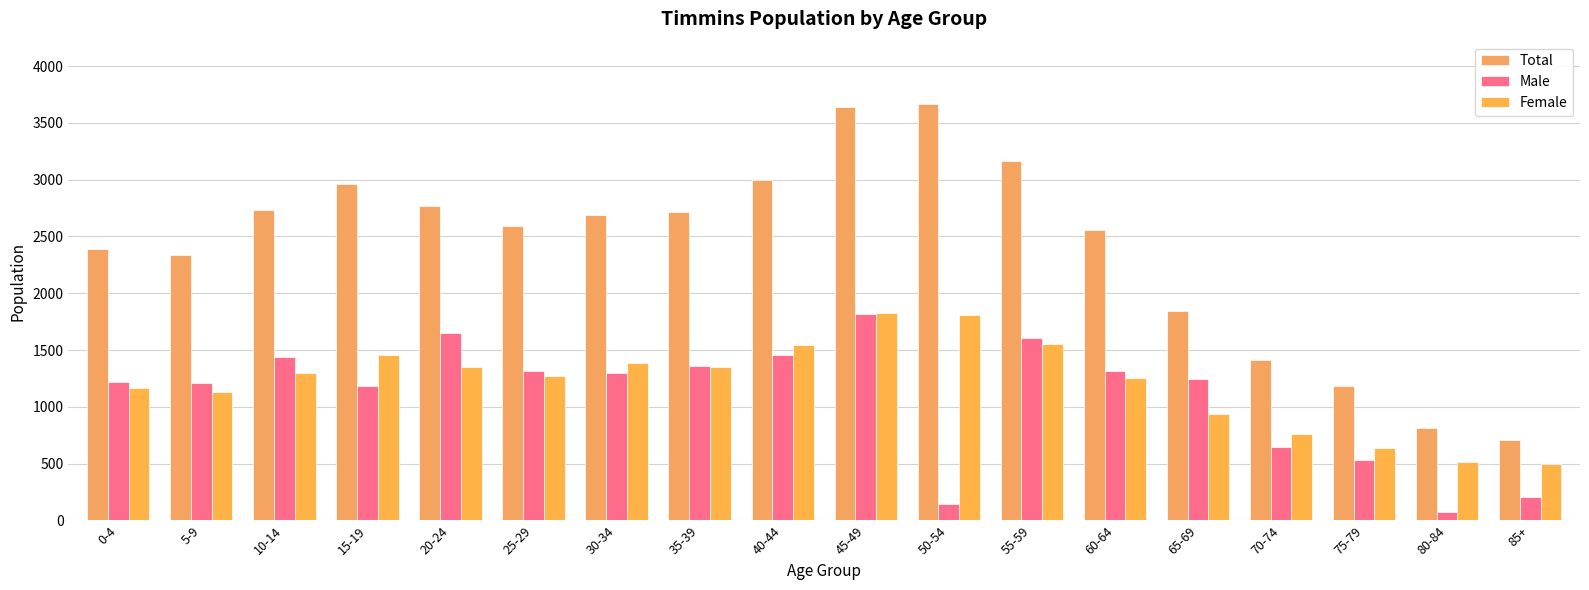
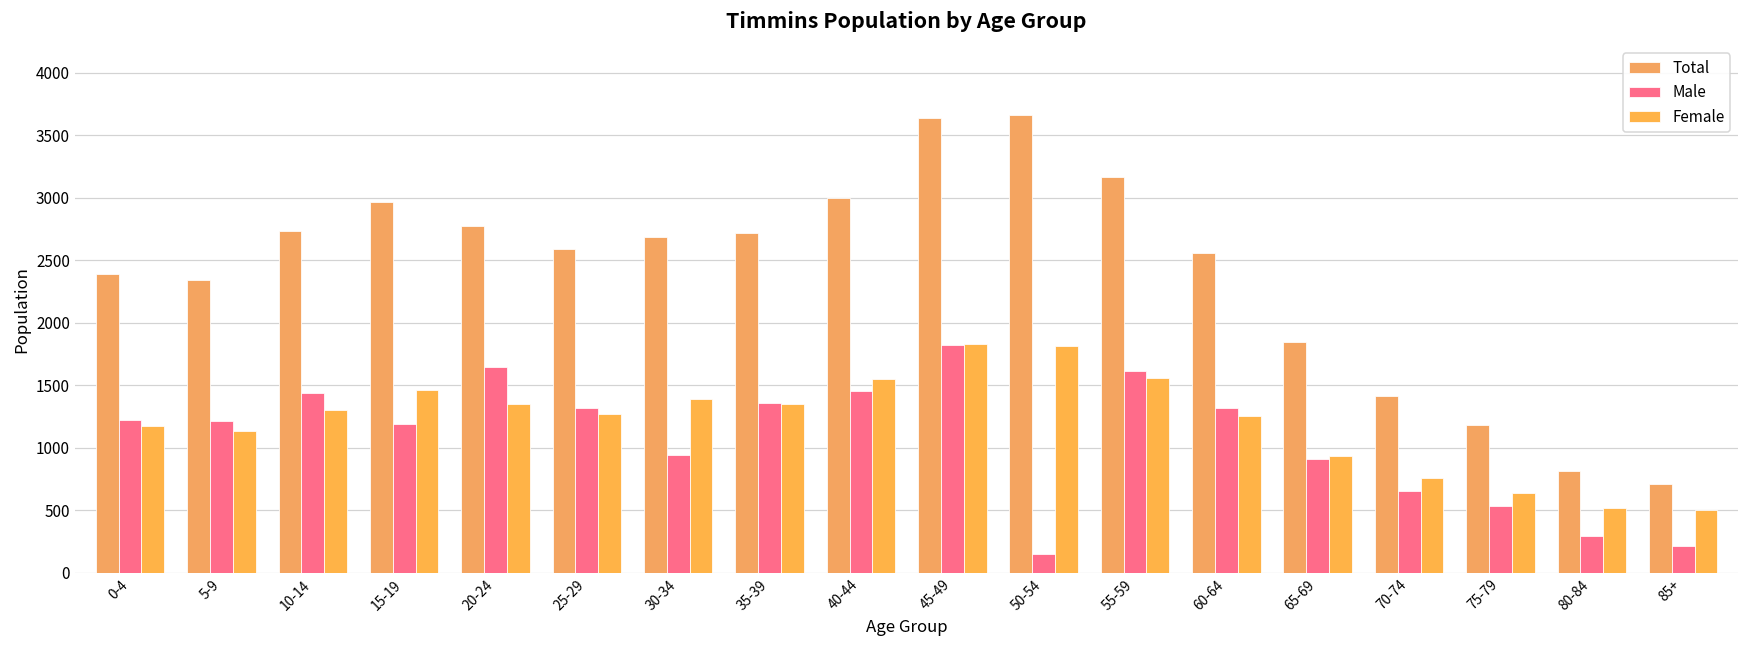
Male, 30-34: 1300 -> 940
Male, 65-69: 1240 -> 910
Male, 80-84: 80 -> 300
